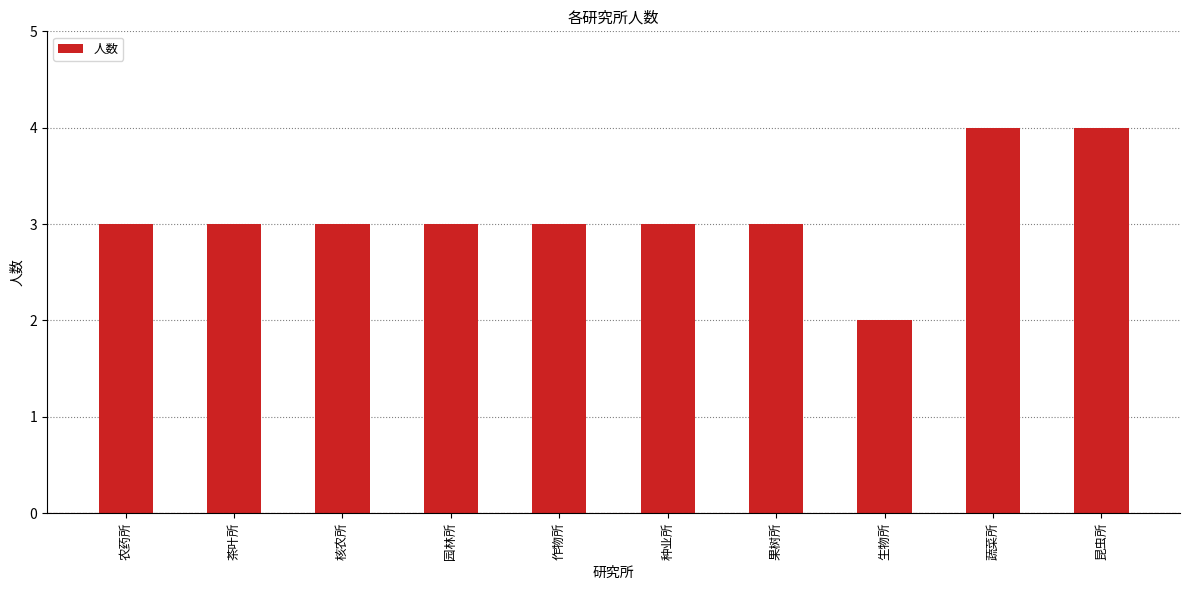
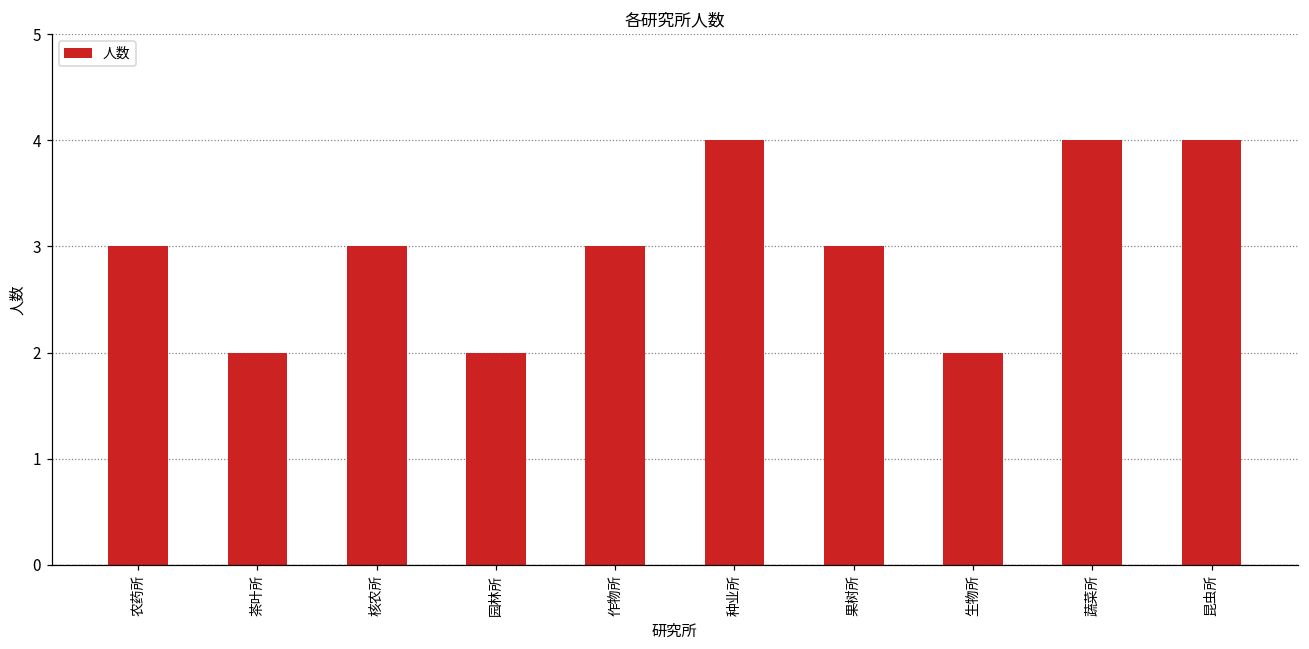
茶叶所: 3 -> 2
园林所: 3 -> 2
种业所: 3 -> 4
